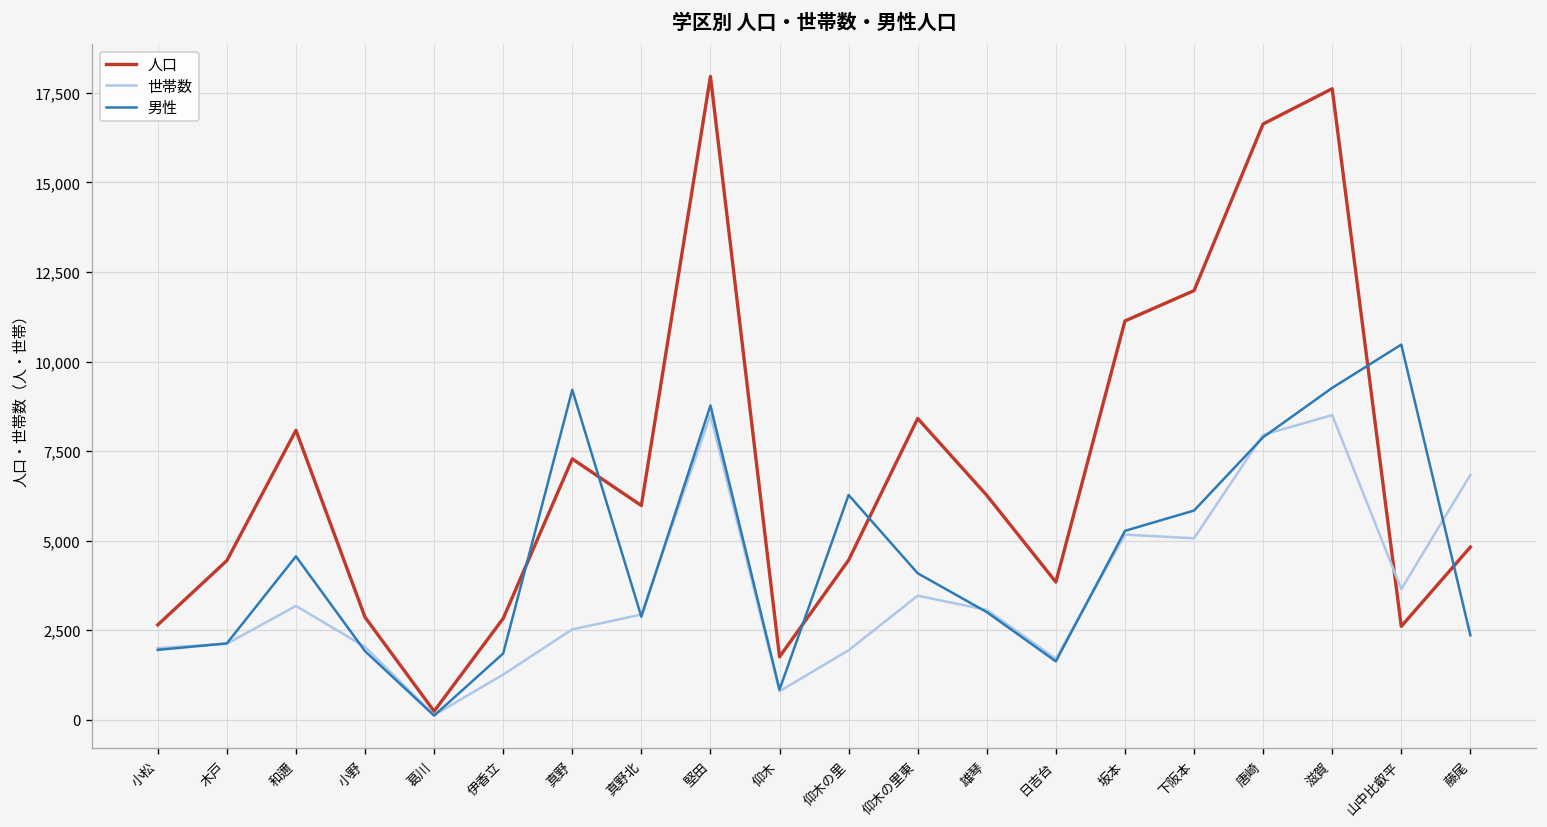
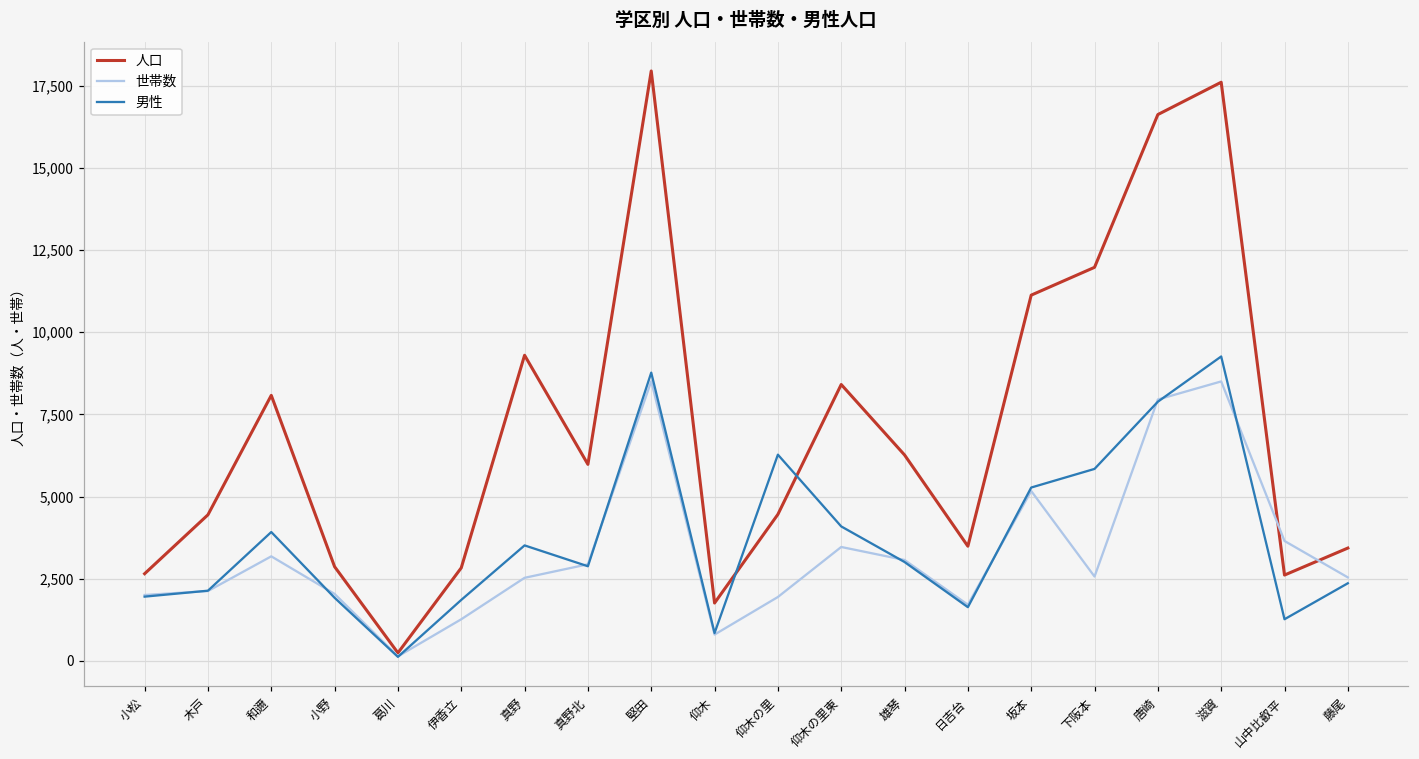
男性, 和邇: 4,600 -> 3,900
人口, 真野: 7,300 -> 9,300
男性, 真野: 9,200 -> 3,500
人口, 日吉台: 3,800 -> 3,500
世帯数, 下阪本: 5,100 -> 2,600
男性, 山中比叡平: 10,500 -> 1,300
人口, 藤尾: 4,800 -> 3,400
世帯数, 藤尾: 6,800 -> 2,500
